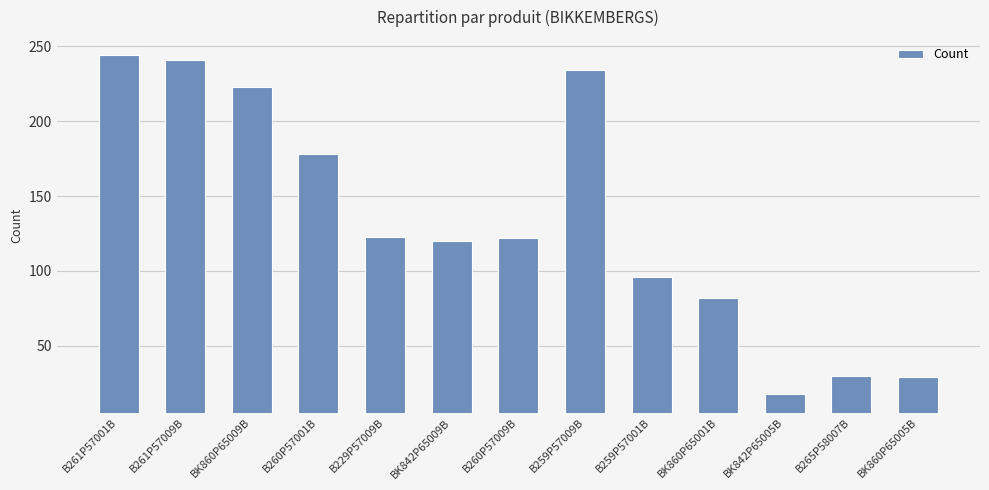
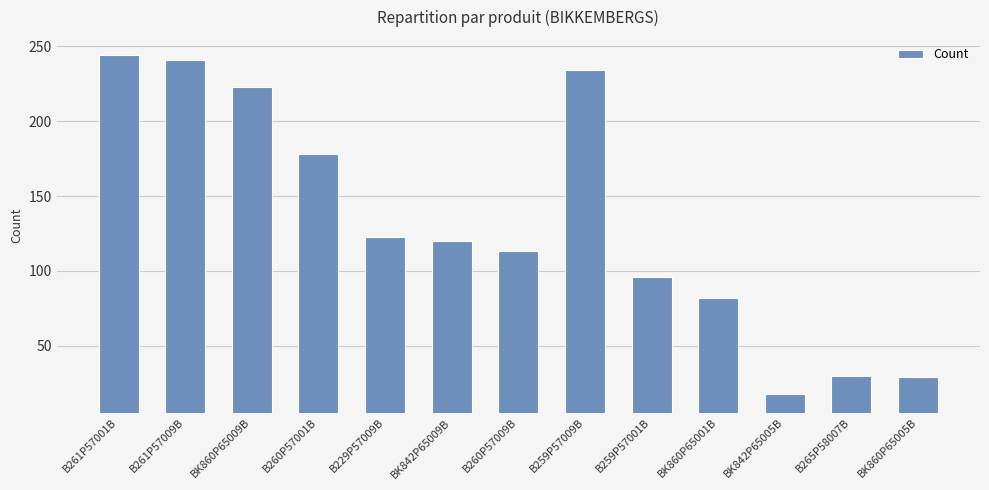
B260P57009B: 122 -> 113
